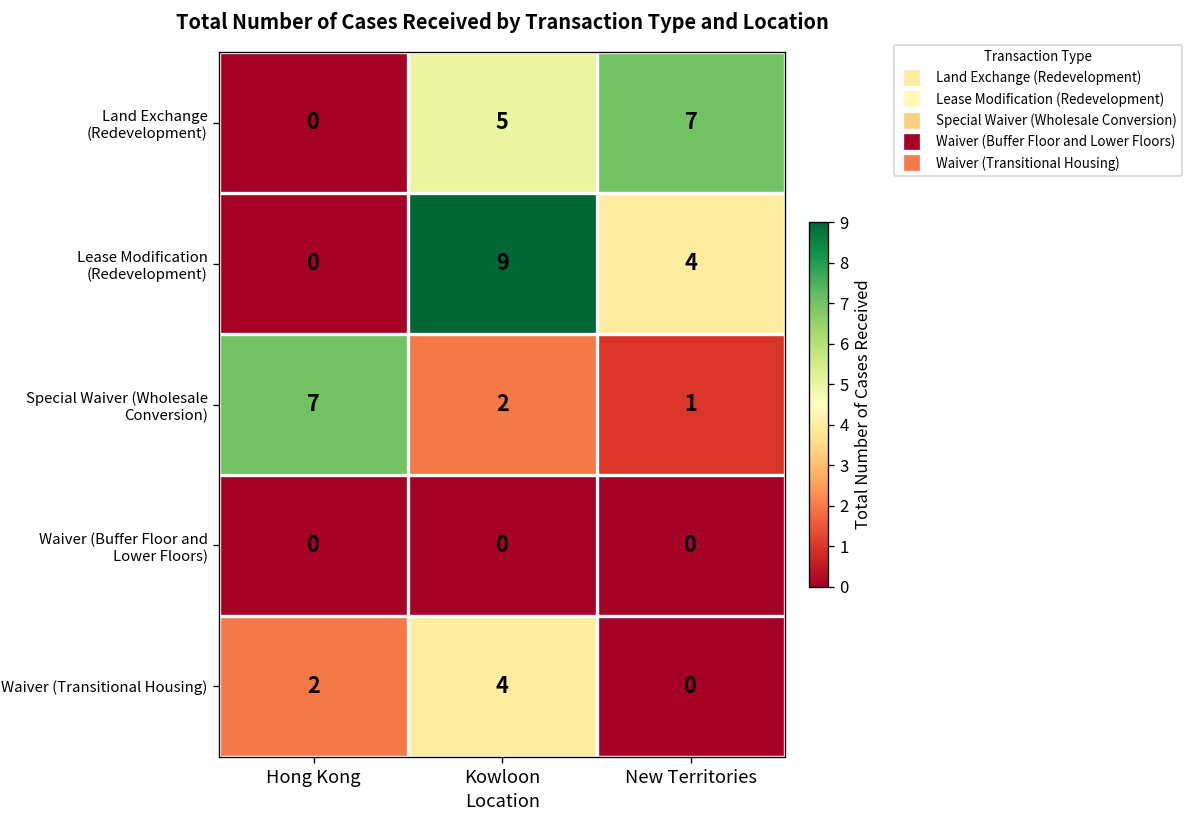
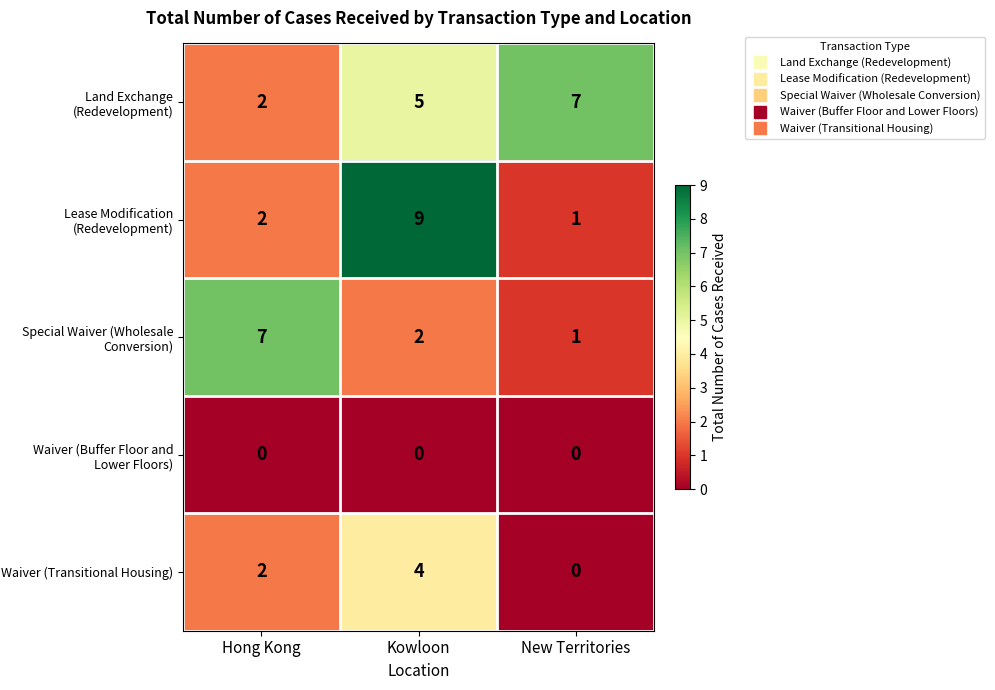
Land Exchange (Redevelopment), Hong Kong: 0 -> 2
Lease Modification (Redevelopment), Hong Kong: 0 -> 2
Lease Modification (Redevelopment), New Territories: 4 -> 1
